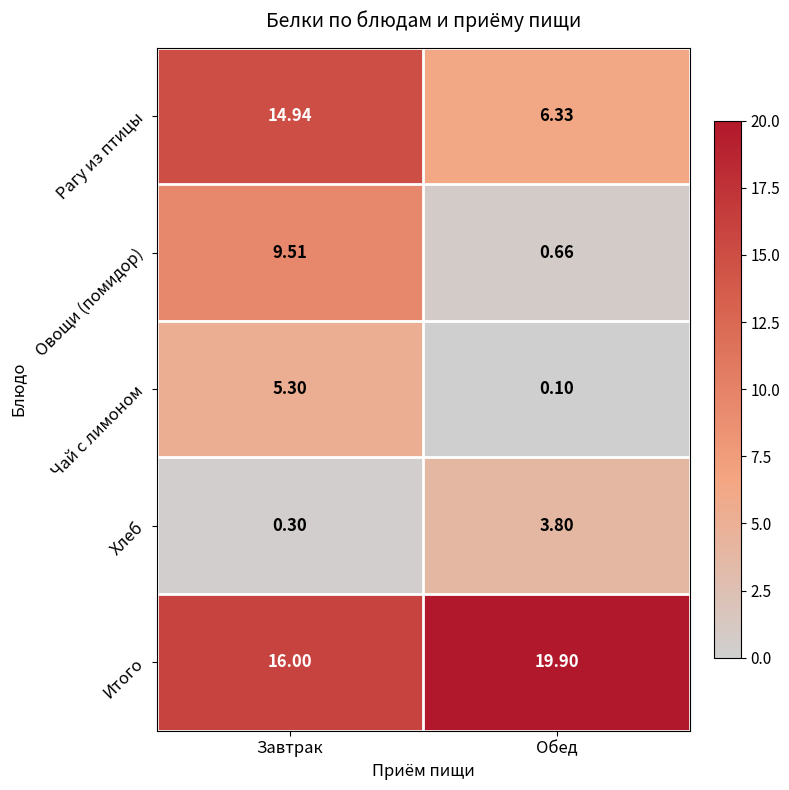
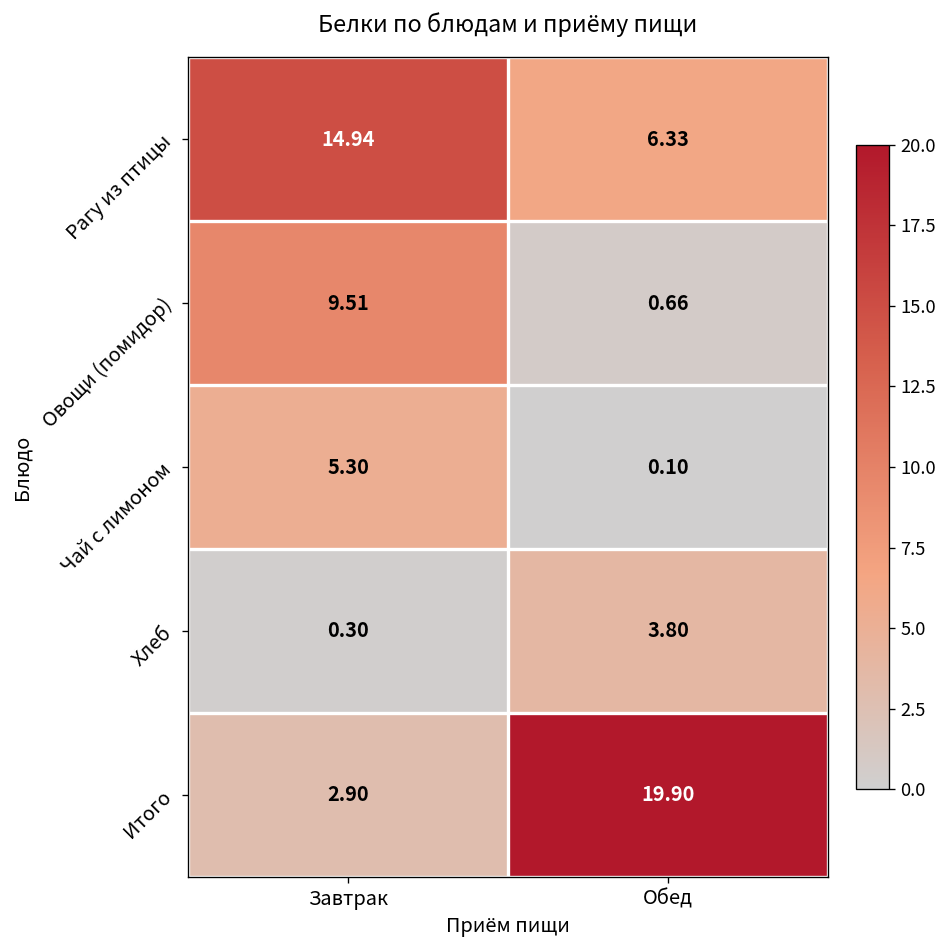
Итого, Завтрак: 16.00 -> 2.90
